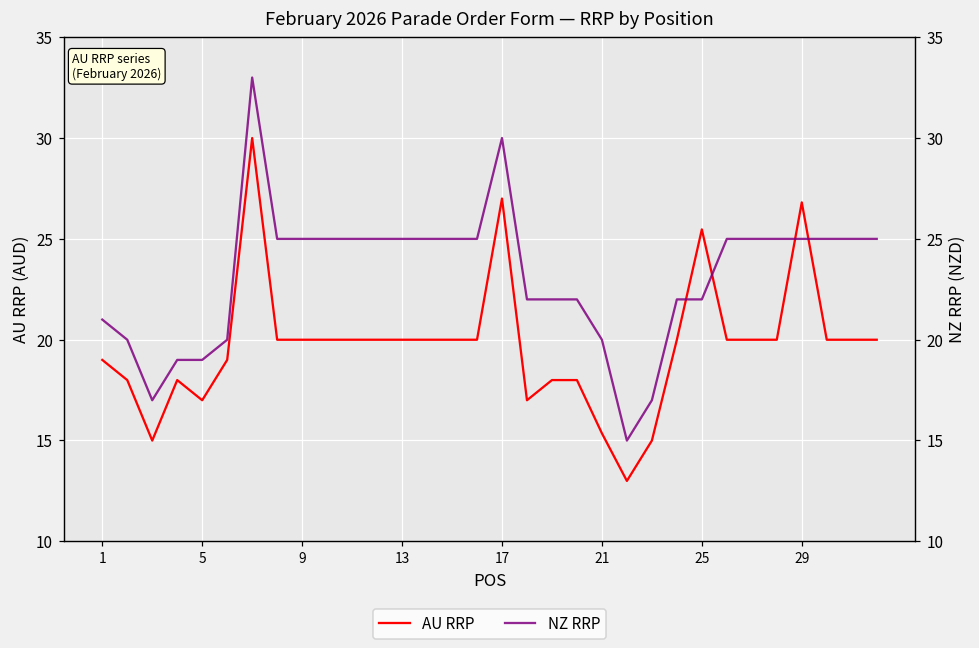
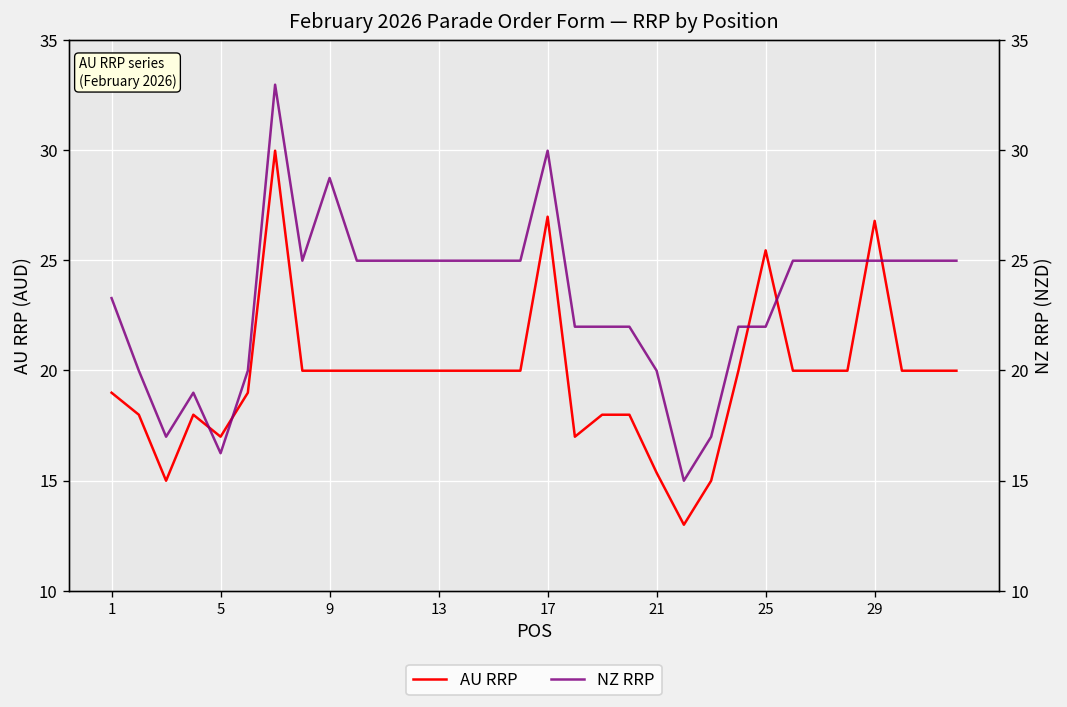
NZ RRP, 1: 21.0 -> 23.3
NZ RRP, 5: 19.0 -> 16.2
NZ RRP, 9: 25.0 -> 28.8
